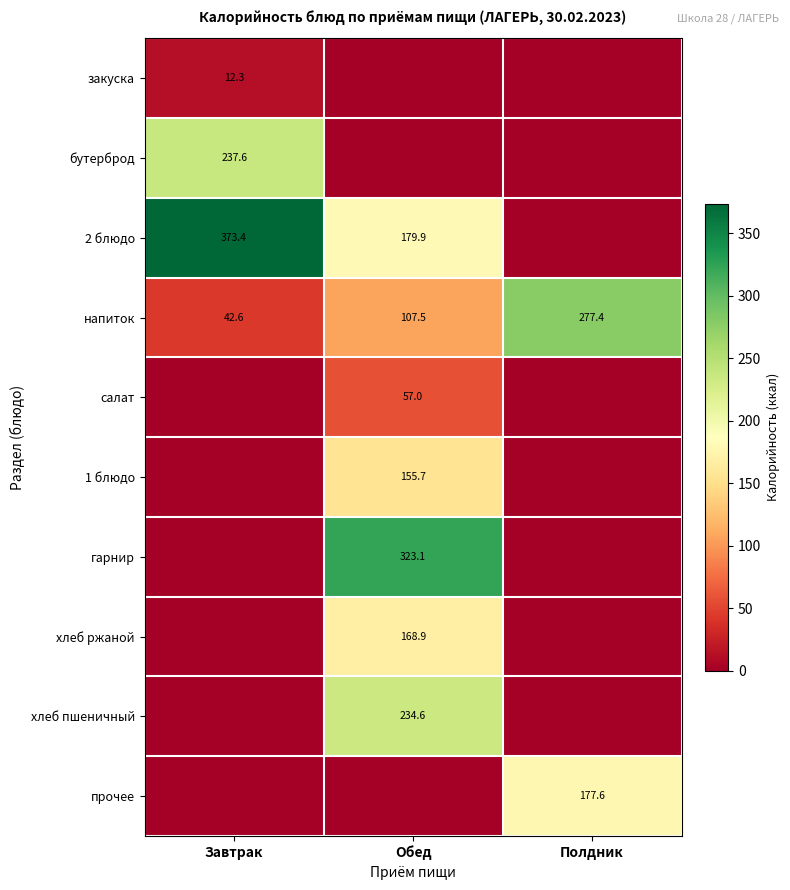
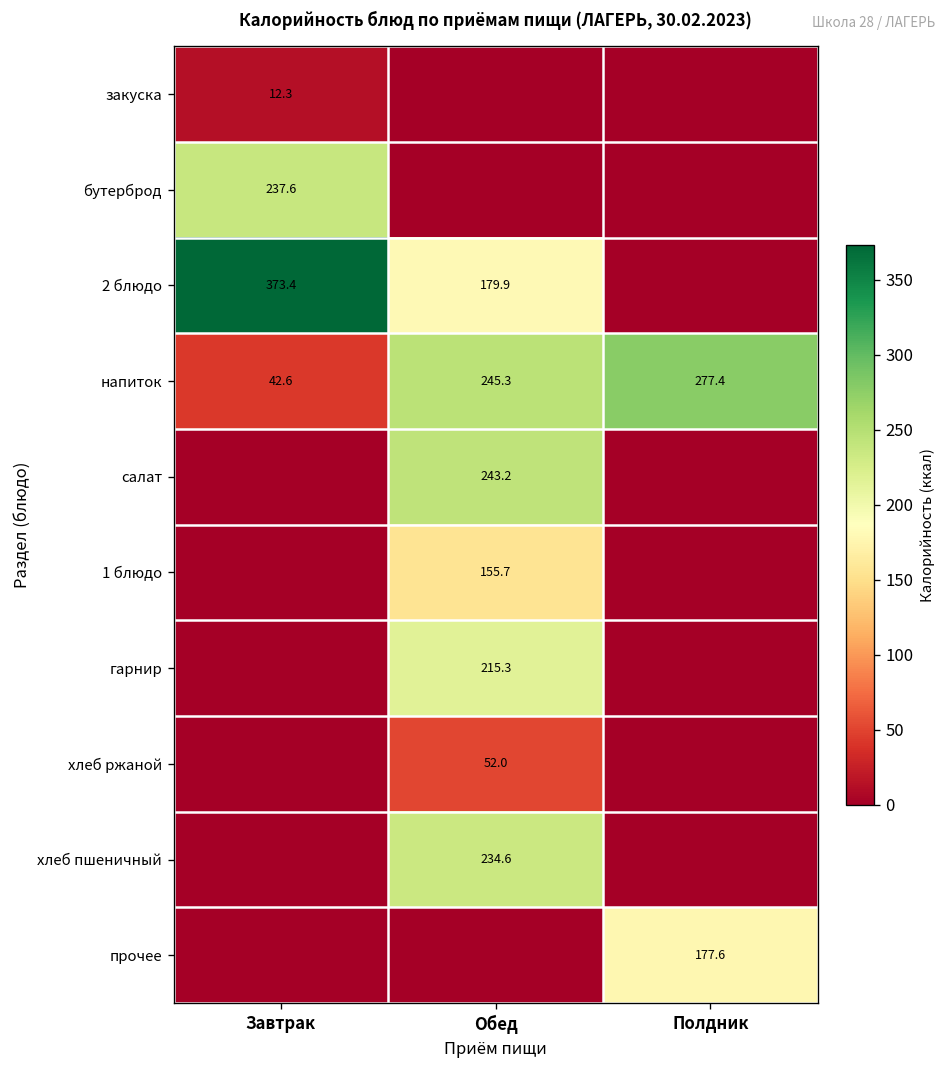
напиток, Обед: 107.5 -> 245.3
салат, Обед: 57.0 -> 243.2
гарнир, Обед: 323.1 -> 215.3
хлеб ржаной, Обед: 168.9 -> 52.0
